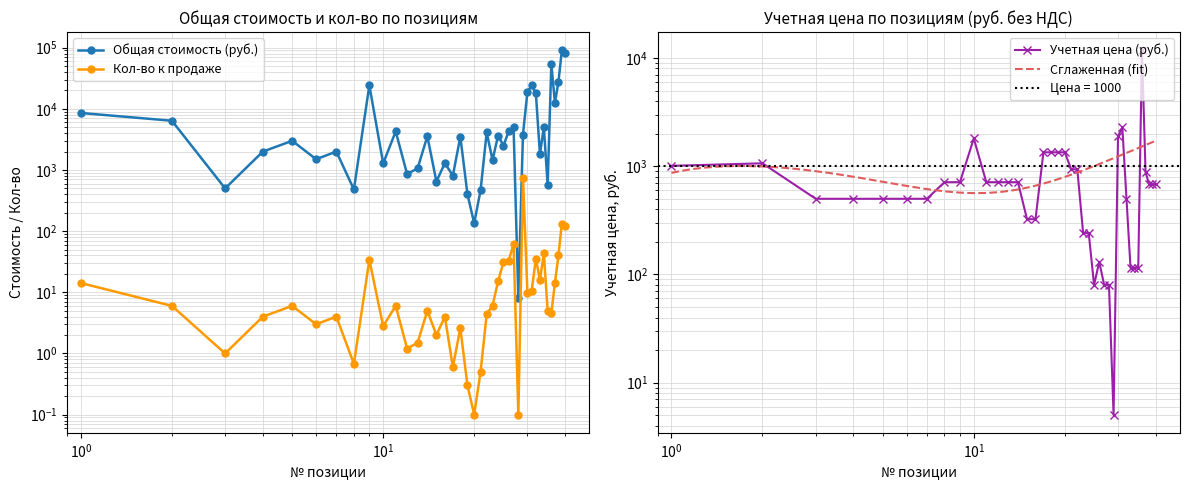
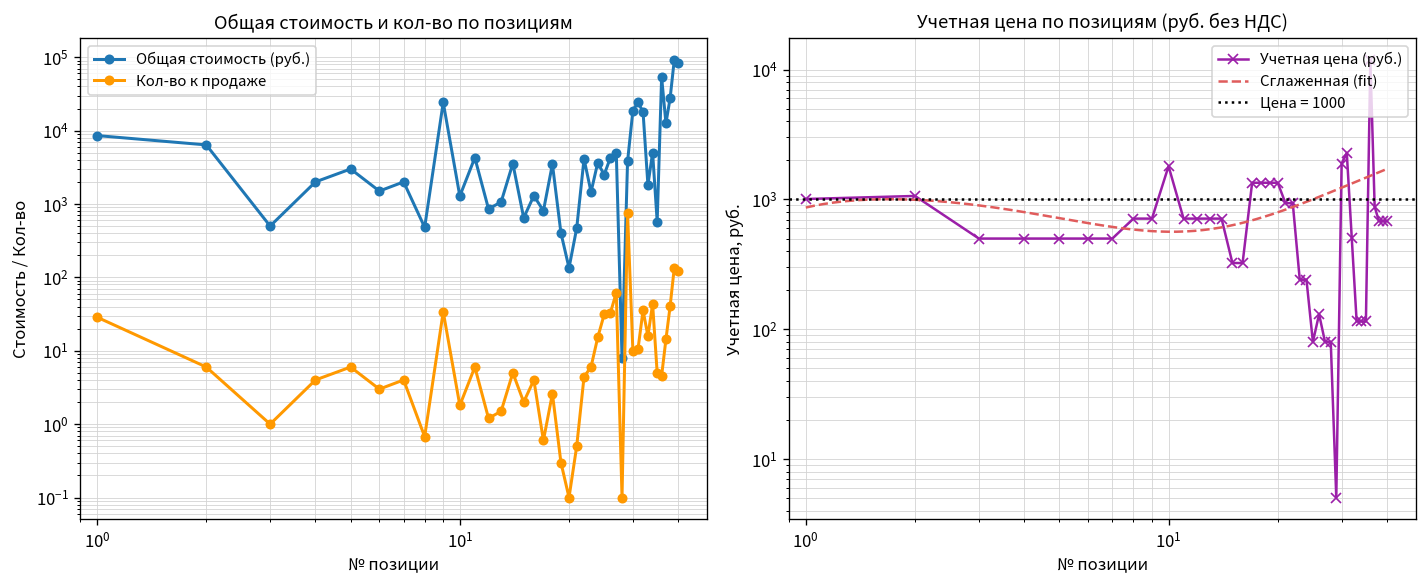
Общая стоимость и кол-во по позициям, Кол-во к продаже, 10^0: 14 -> 30
Общая стоимость и кол-во по позициям, Кол-во к продаже, 10^1: 3 -> 1.8
